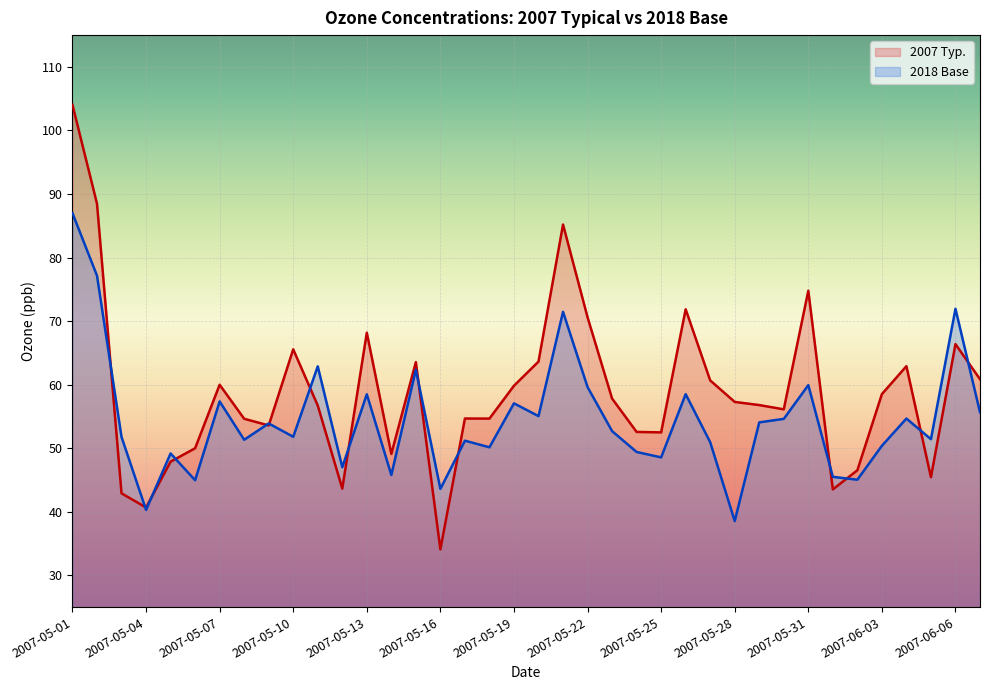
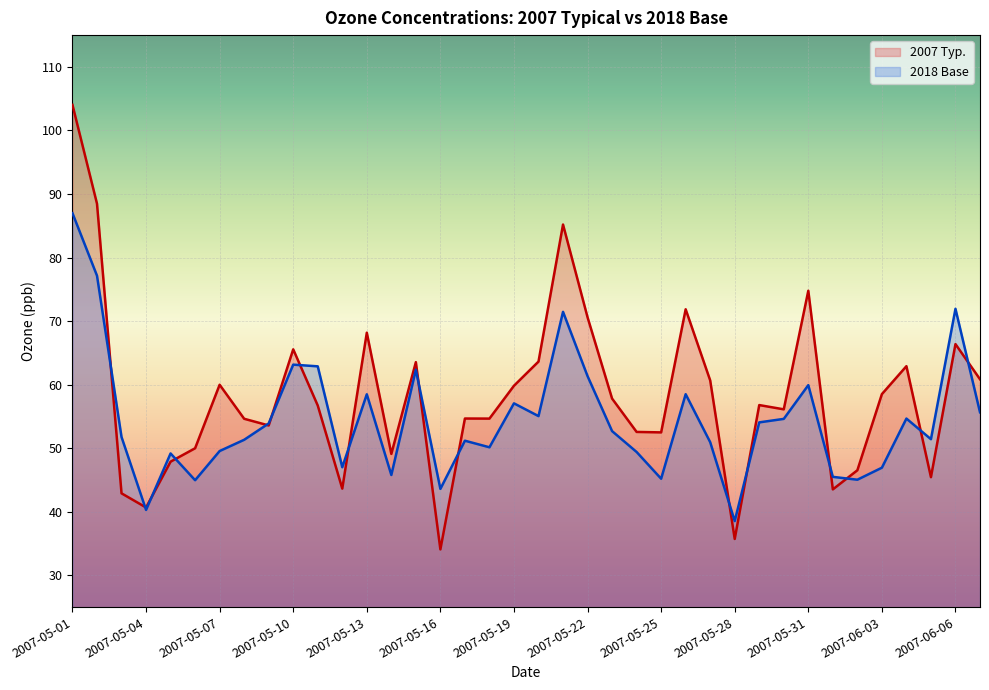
2018 Base, 2007-05-07: 57 -> 50
2018 Base, 2007-05-10: 52 -> 63
2018 Base, 2007-05-22: 60 -> 61
2018 Base, 2007-05-25: 49 -> 45
2007 Typ., 2007-05-28: 57 -> 36
2018 Base, 2007-06-03: 50 -> 47
